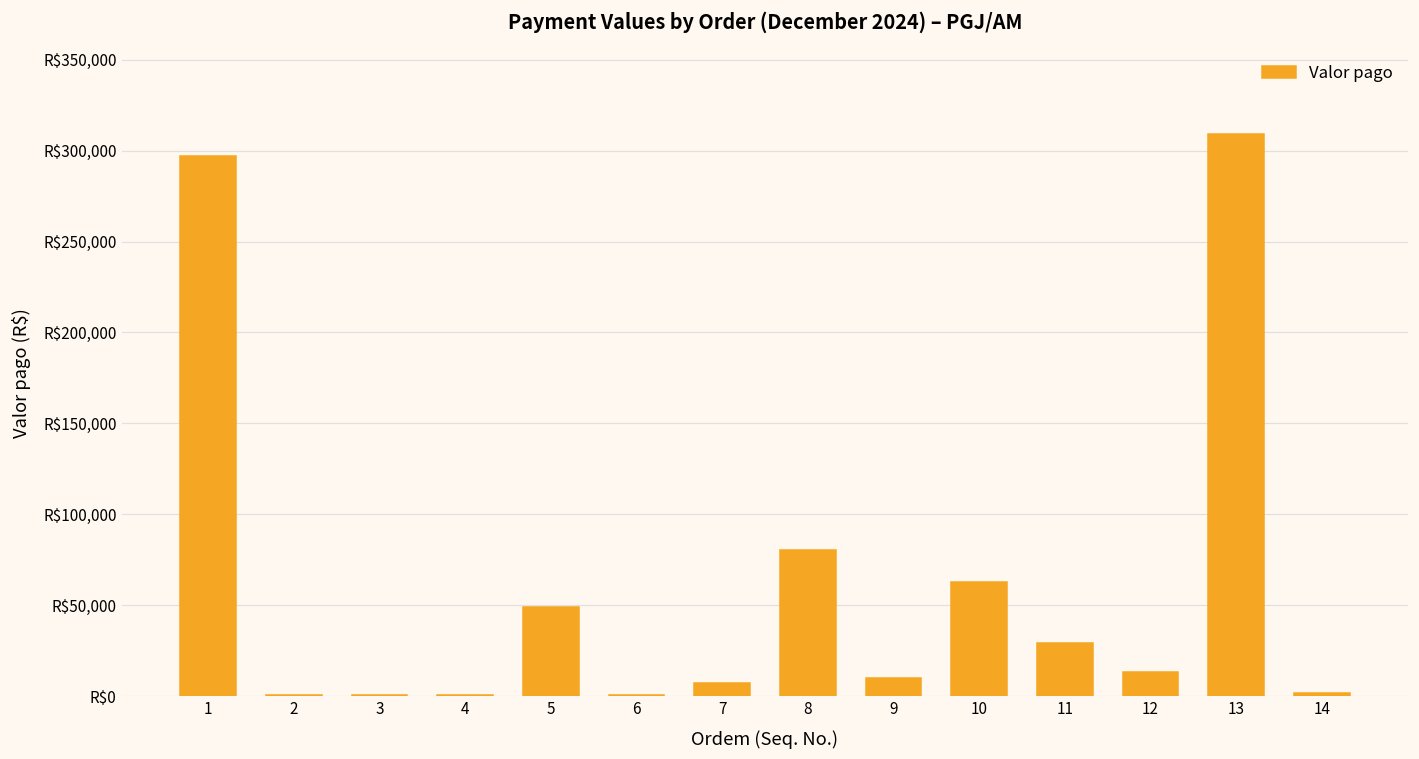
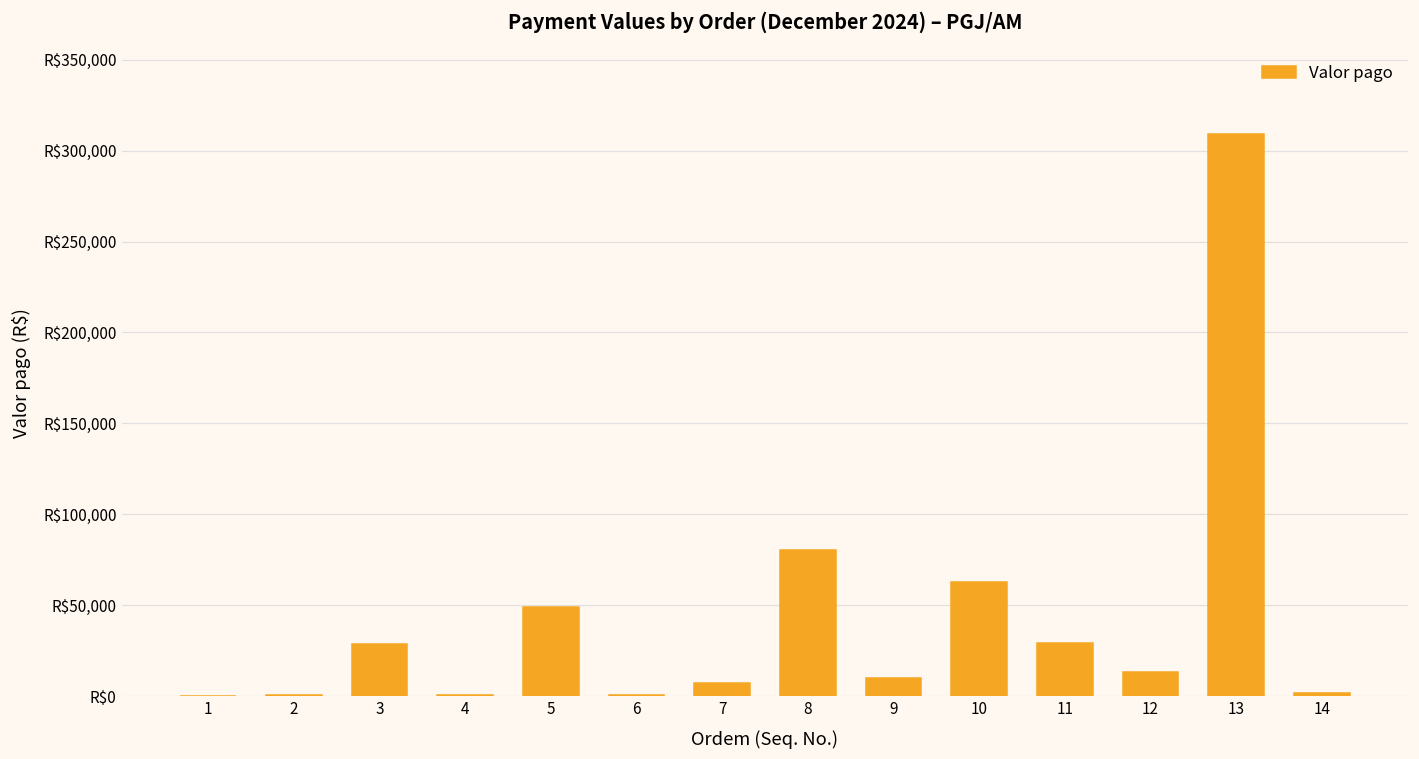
1: R$297,000 -> R$0
3: R$1,000 -> R$28,000
